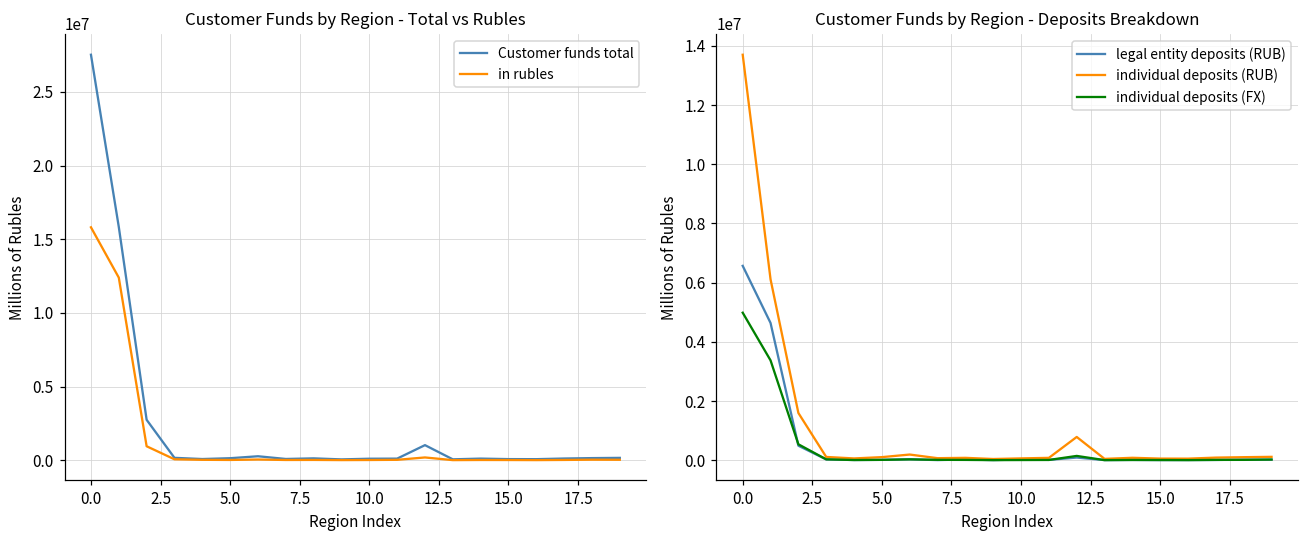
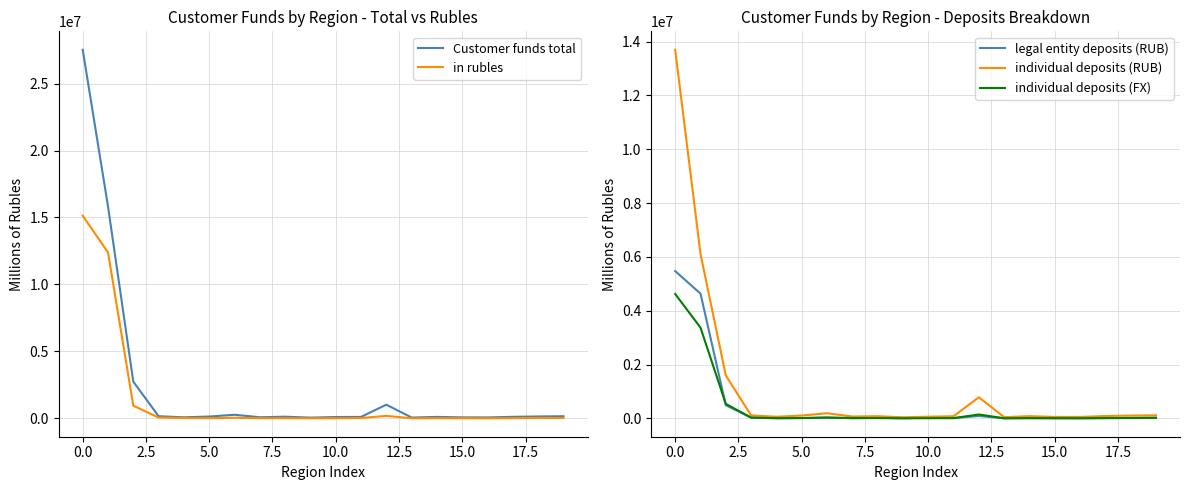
Customer Funds by Region - Total vs Rubles, in rubles, 0.0: 15800000 -> 15100000
Customer Funds by Region - Deposits Breakdown, legal entity deposits (RUB), 0.0: 6600000 -> 5500000
Customer Funds by Region - Deposits Breakdown, individual deposits (FX), 0.0: 5000000 -> 4600000
